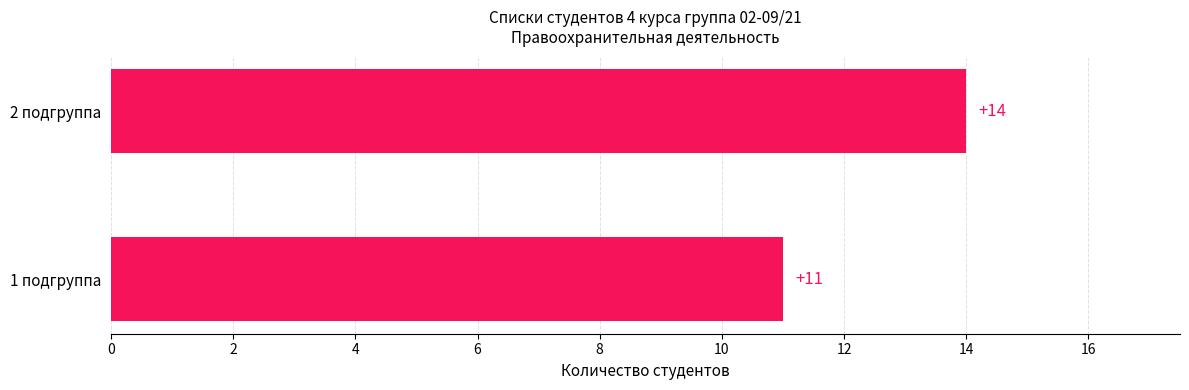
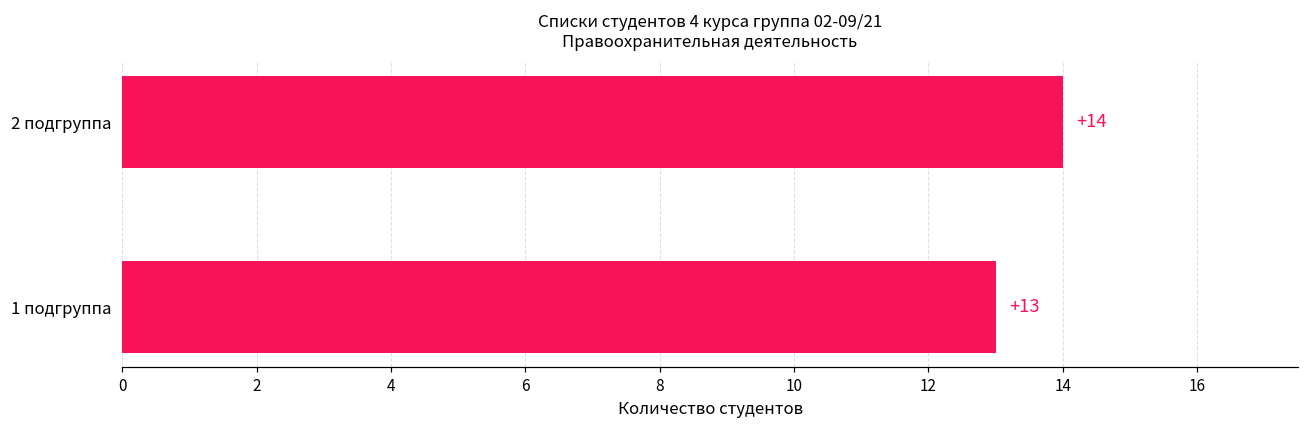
1 подгруппа: +11 -> +13
